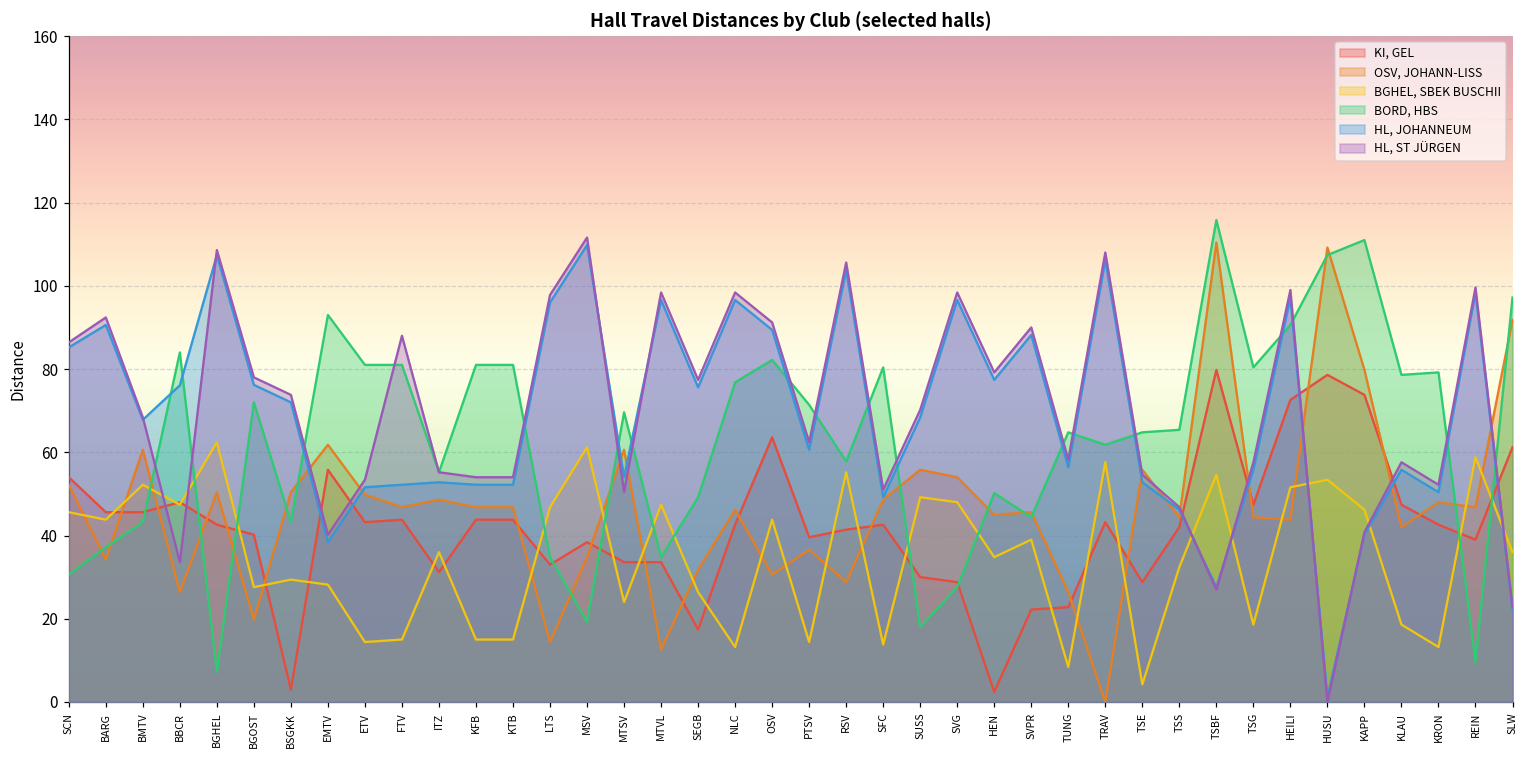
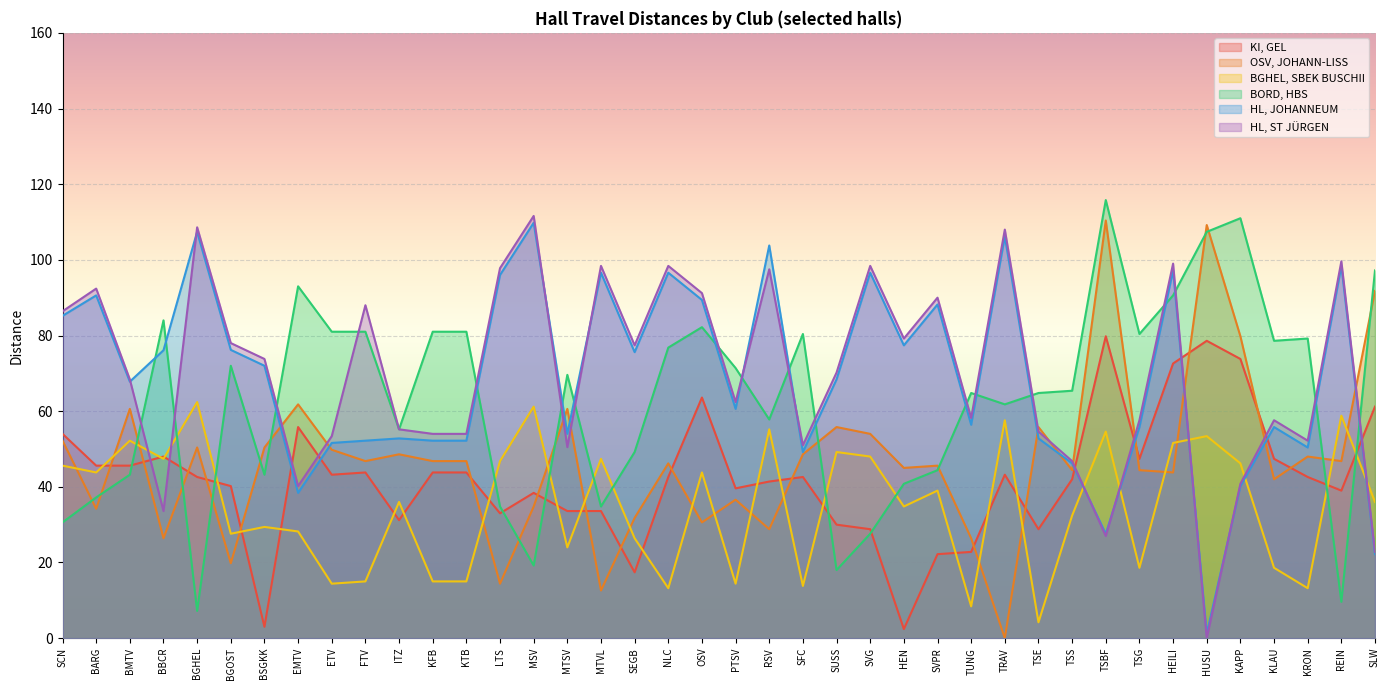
HL, ST JÜRGEN, RSV: 106 -> 98
BORD, HBS, HEN: 50 -> 41
